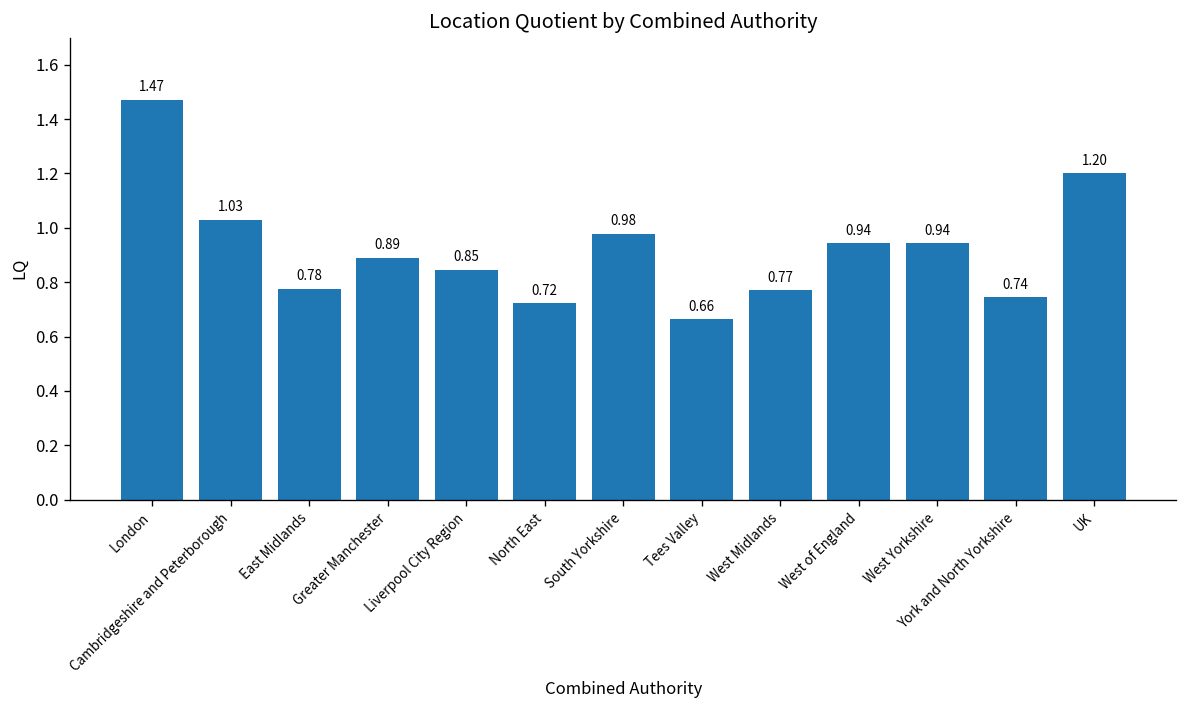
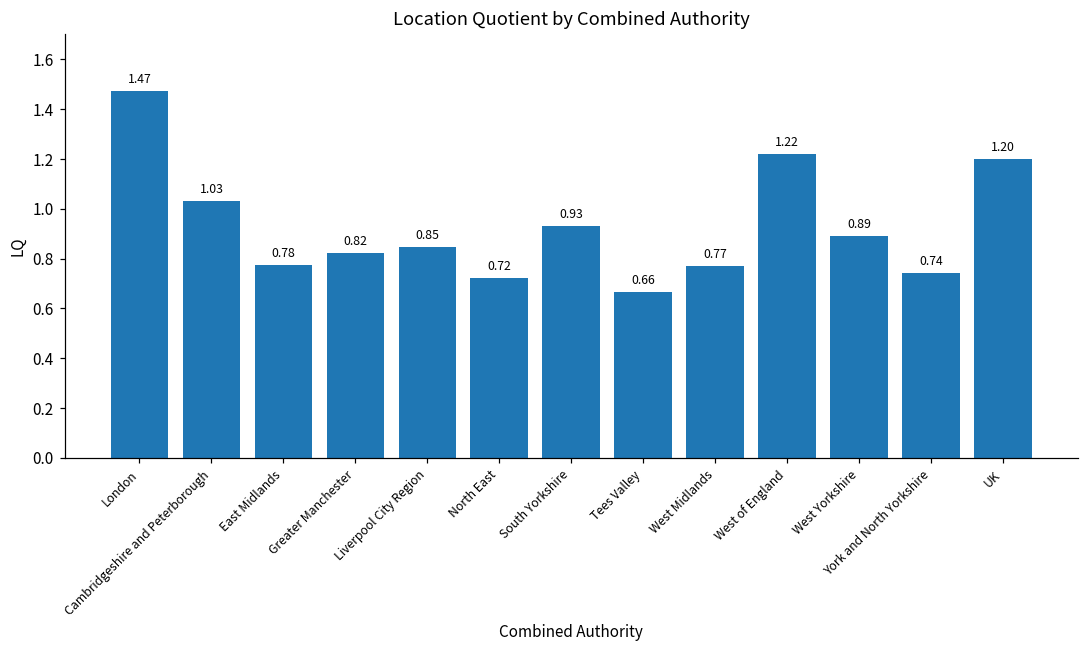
Greater Manchester: 0.89 -> 0.82
South Yorkshire: 0.98 -> 0.93
West of England: 0.94 -> 1.22
West Yorkshire: 0.94 -> 0.89
